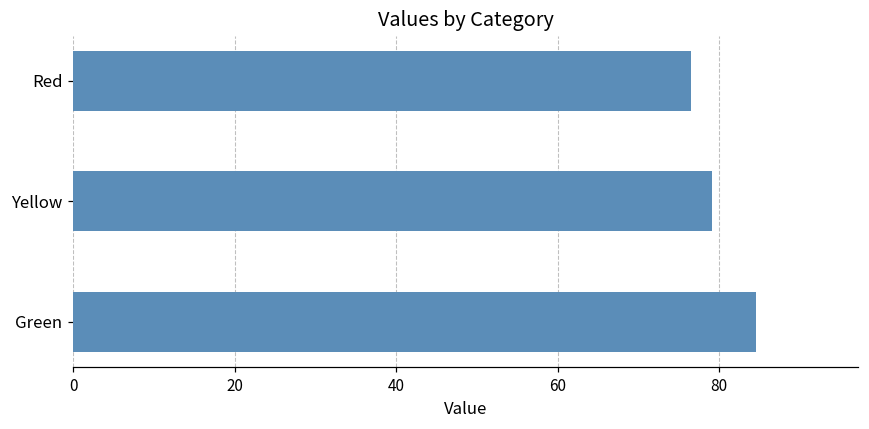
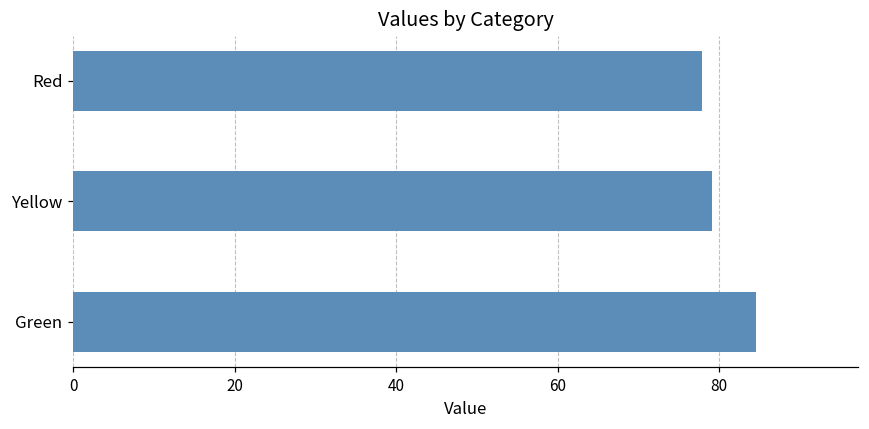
Red: 77 -> 78
